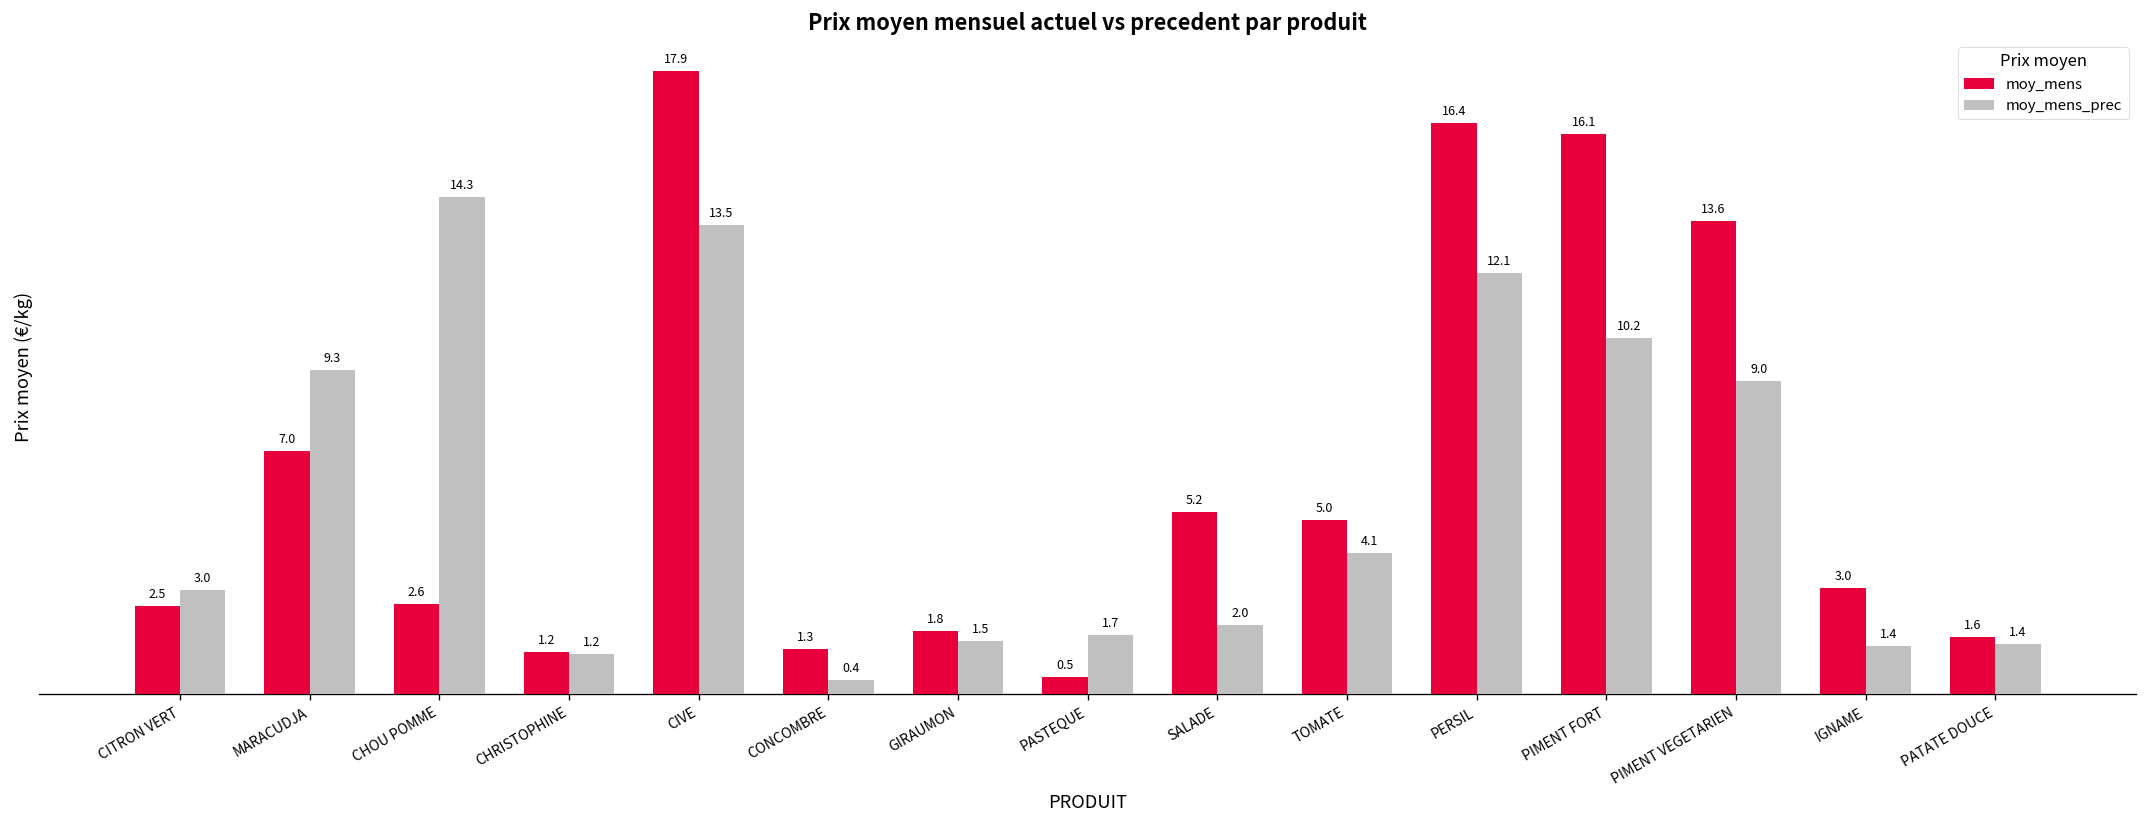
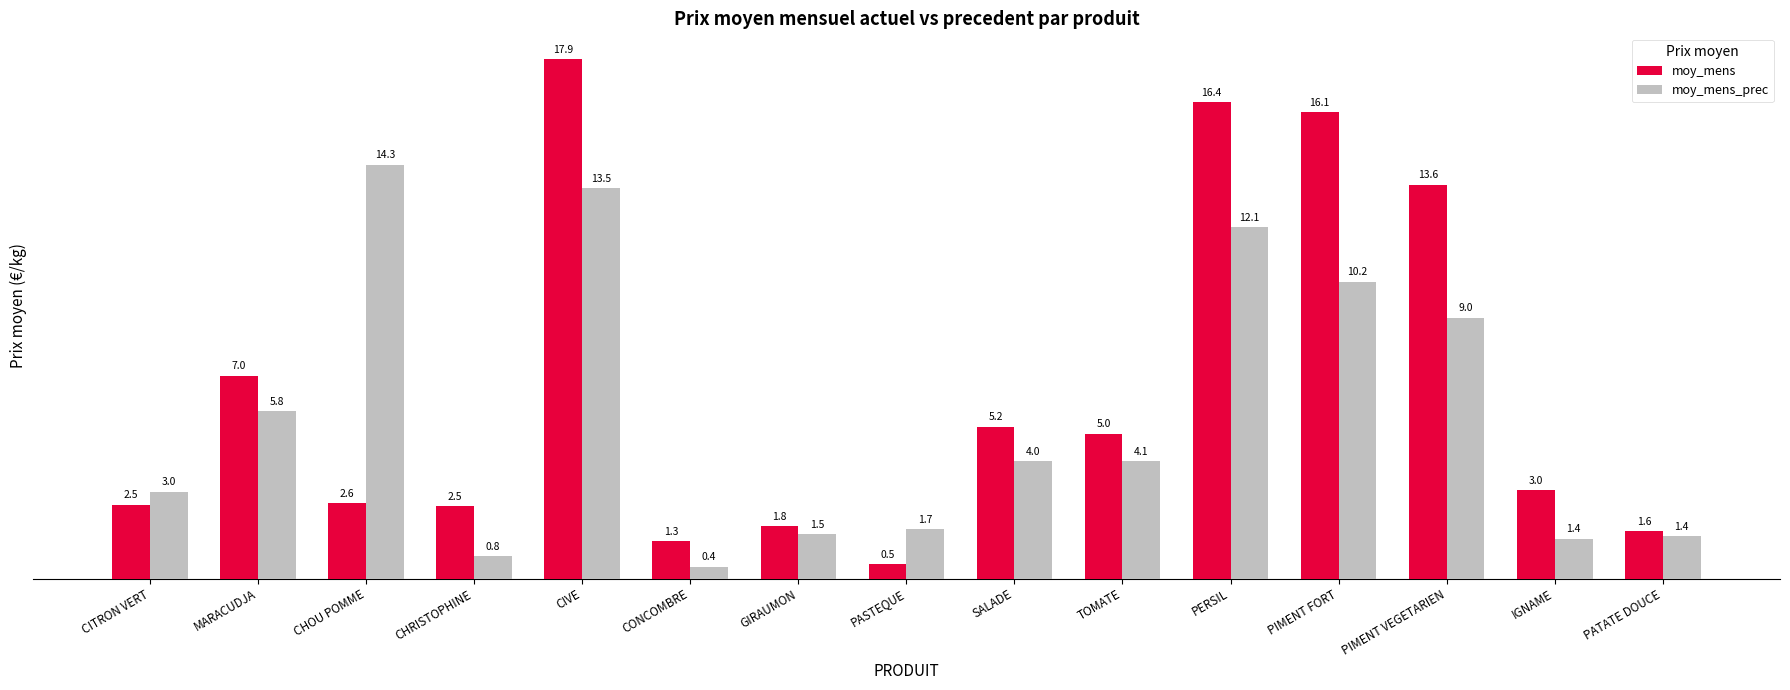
moy_mens_prec, MARACUDJA: 9.3 -> 5.8
moy_mens, CHRISTOPHINE: 1.2 -> 2.5
moy_mens_prec, CHRISTOPHINE: 1.2 -> 0.8
moy_mens_prec, SALADE: 2.0 -> 4.0
